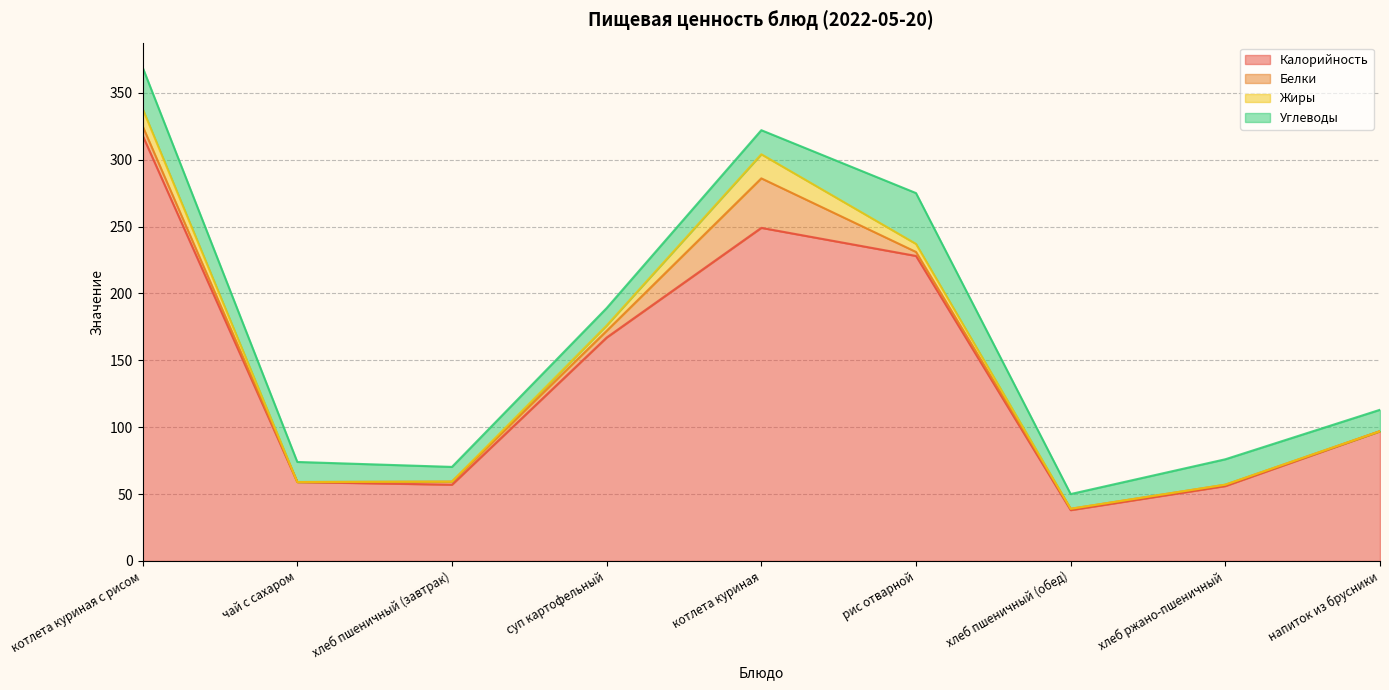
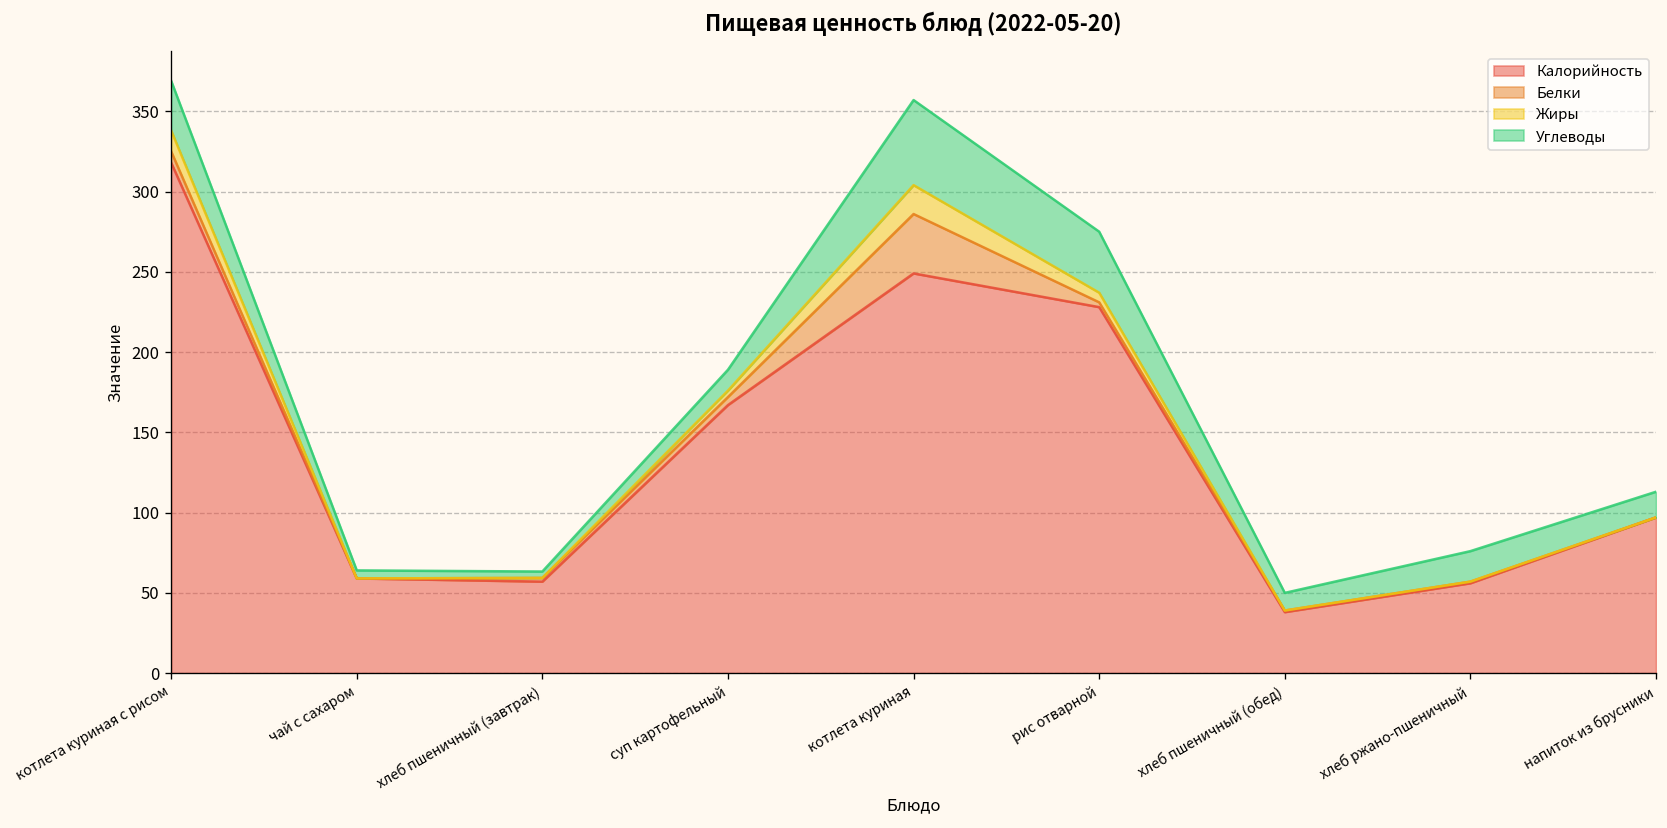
Углеводы, чай с сахаром: 15 -> 5
Углеводы, хлеб пшеничный (завтрак): 11 -> 4
Углеводы, котлета куриная: 18 -> 53
